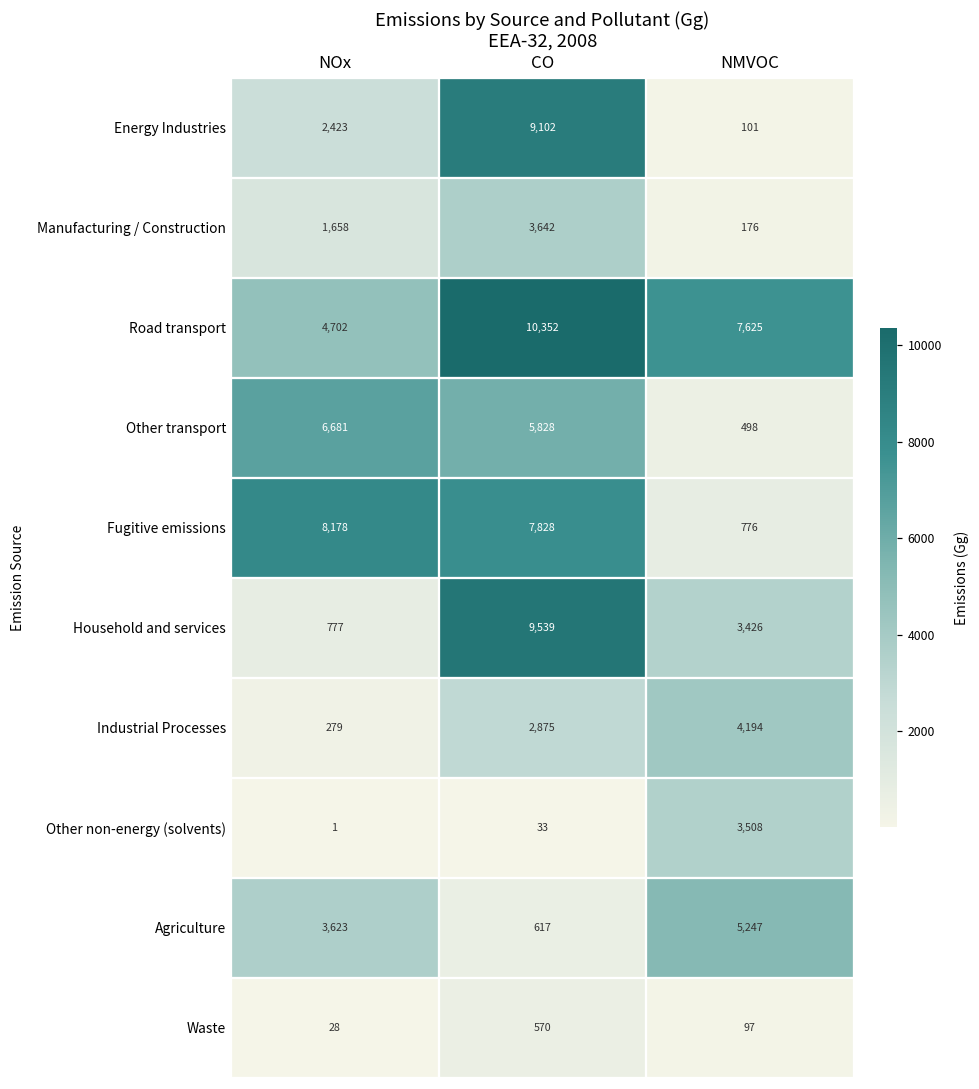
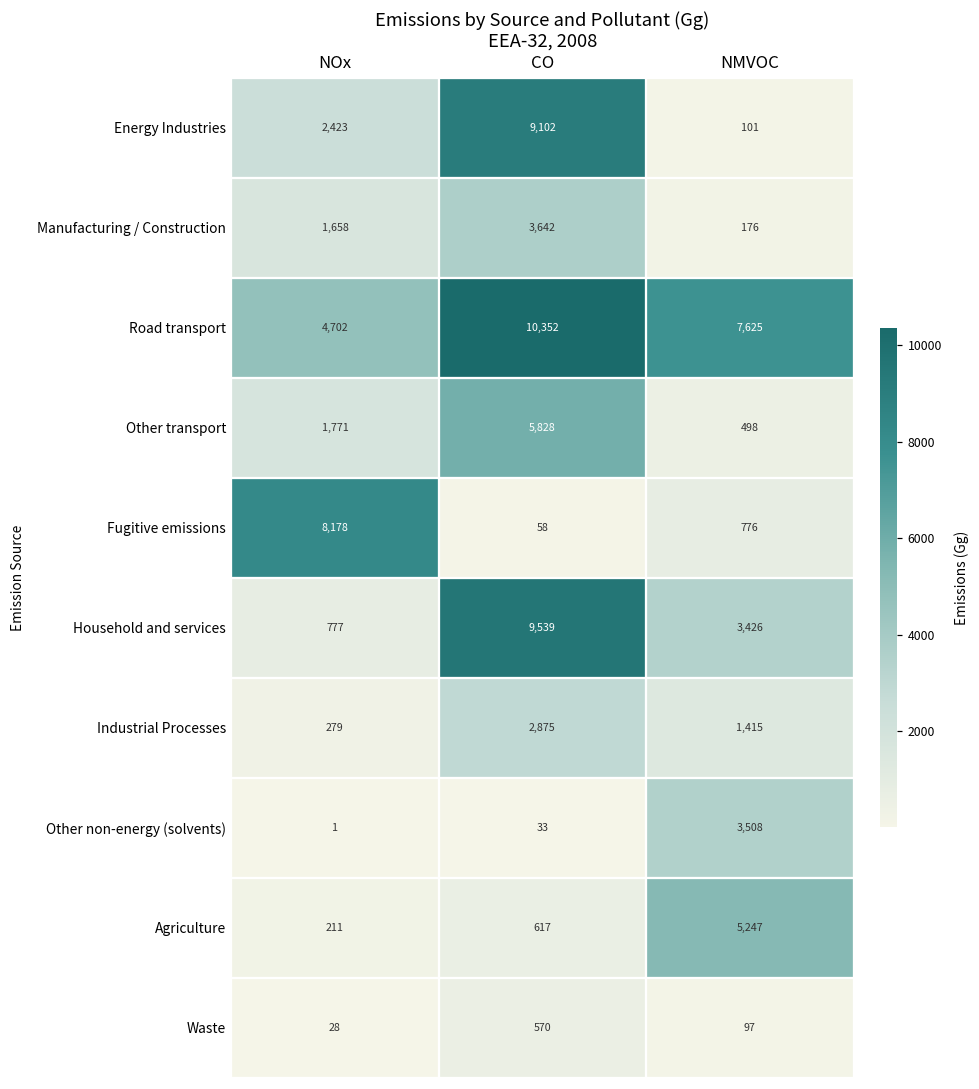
Other transport, NOx: 6,681 -> 1,771
Fugitive emissions, CO: 7,828 -> 58
Industrial Processes, NMVOC: 4,194 -> 1,415
Agriculture, NOx: 3,623 -> 211
